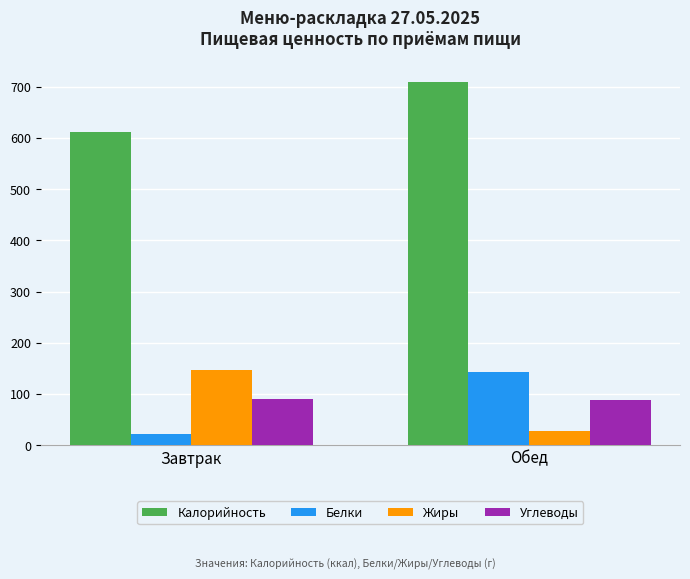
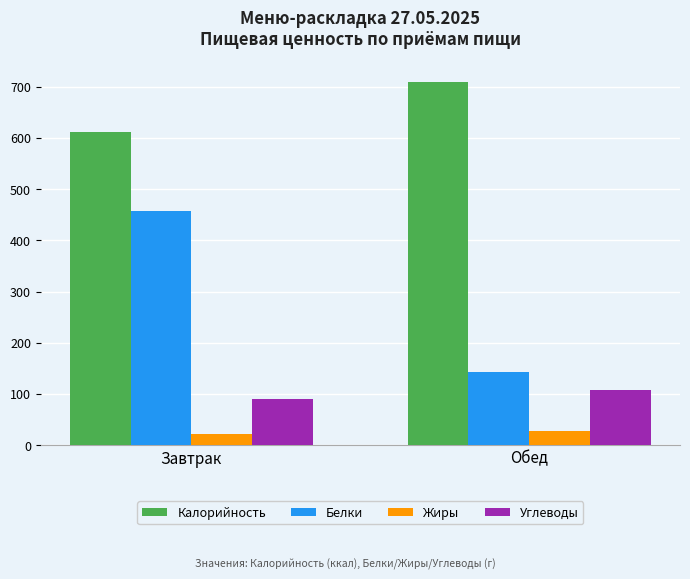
Белки, Завтрак: 20 -> 460
Жиры, Завтрак: 150 -> 20
Углеводы, Обед: 90 -> 110
